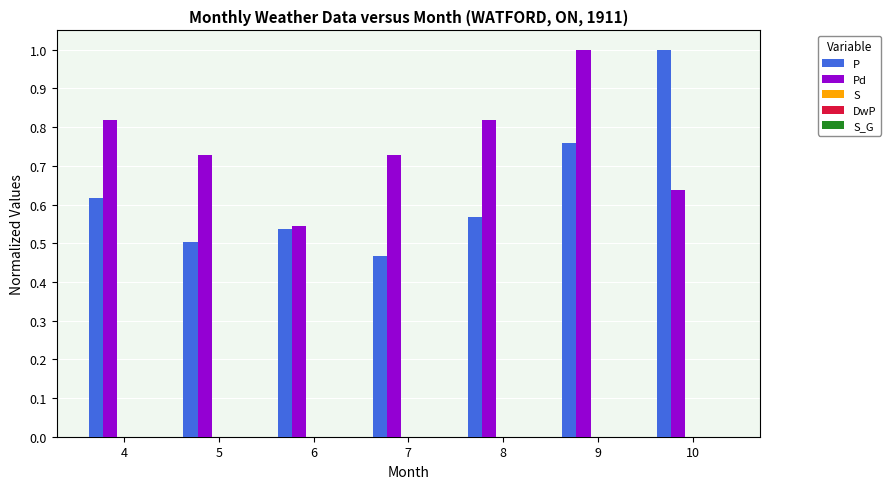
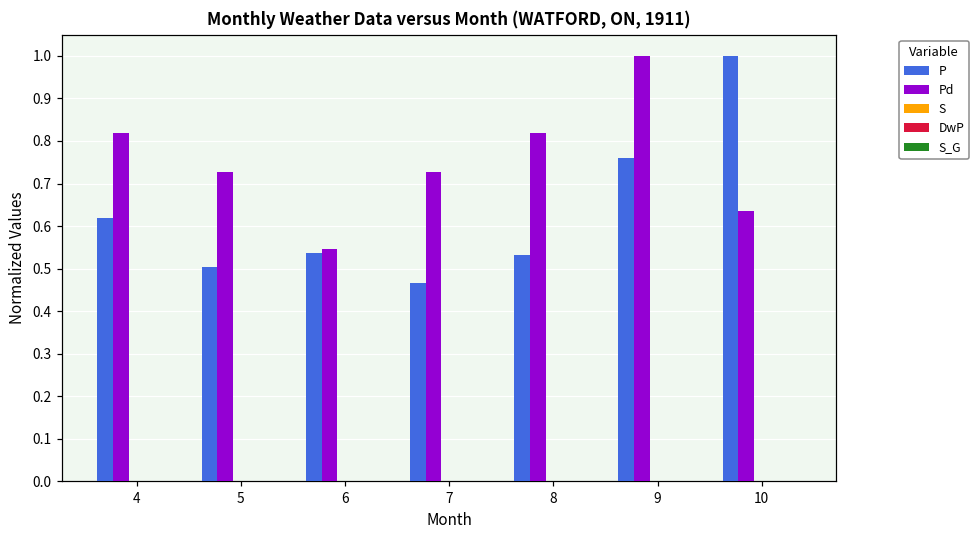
P, 8: 0.57 -> 0.53
